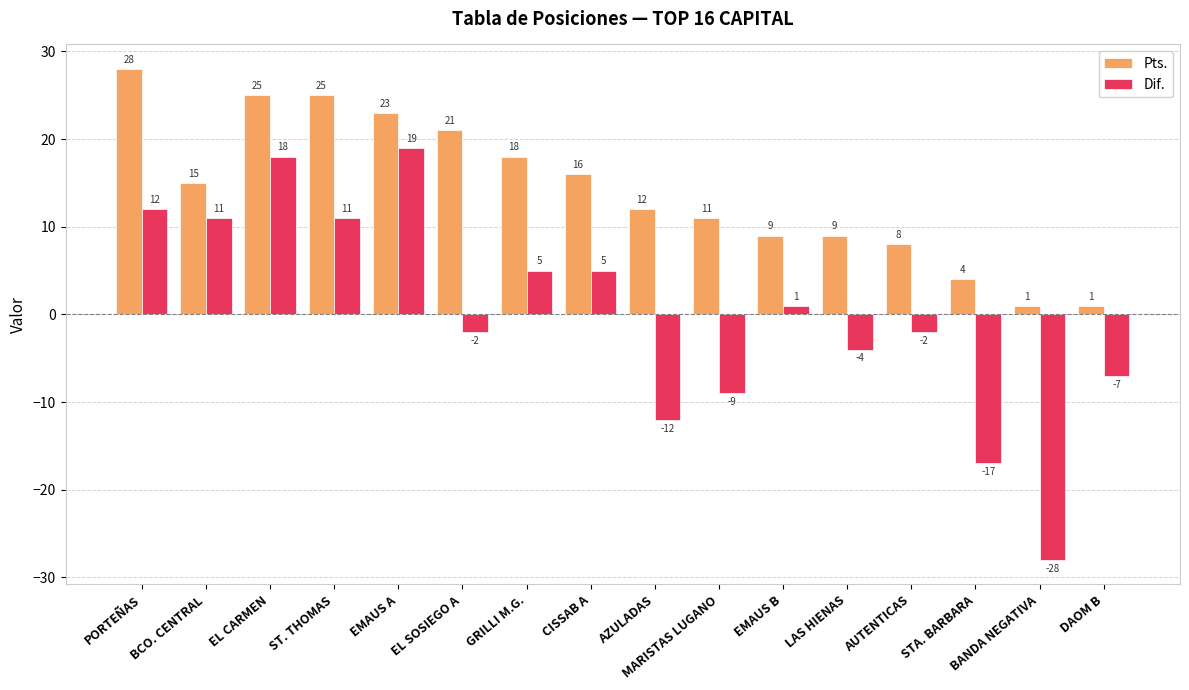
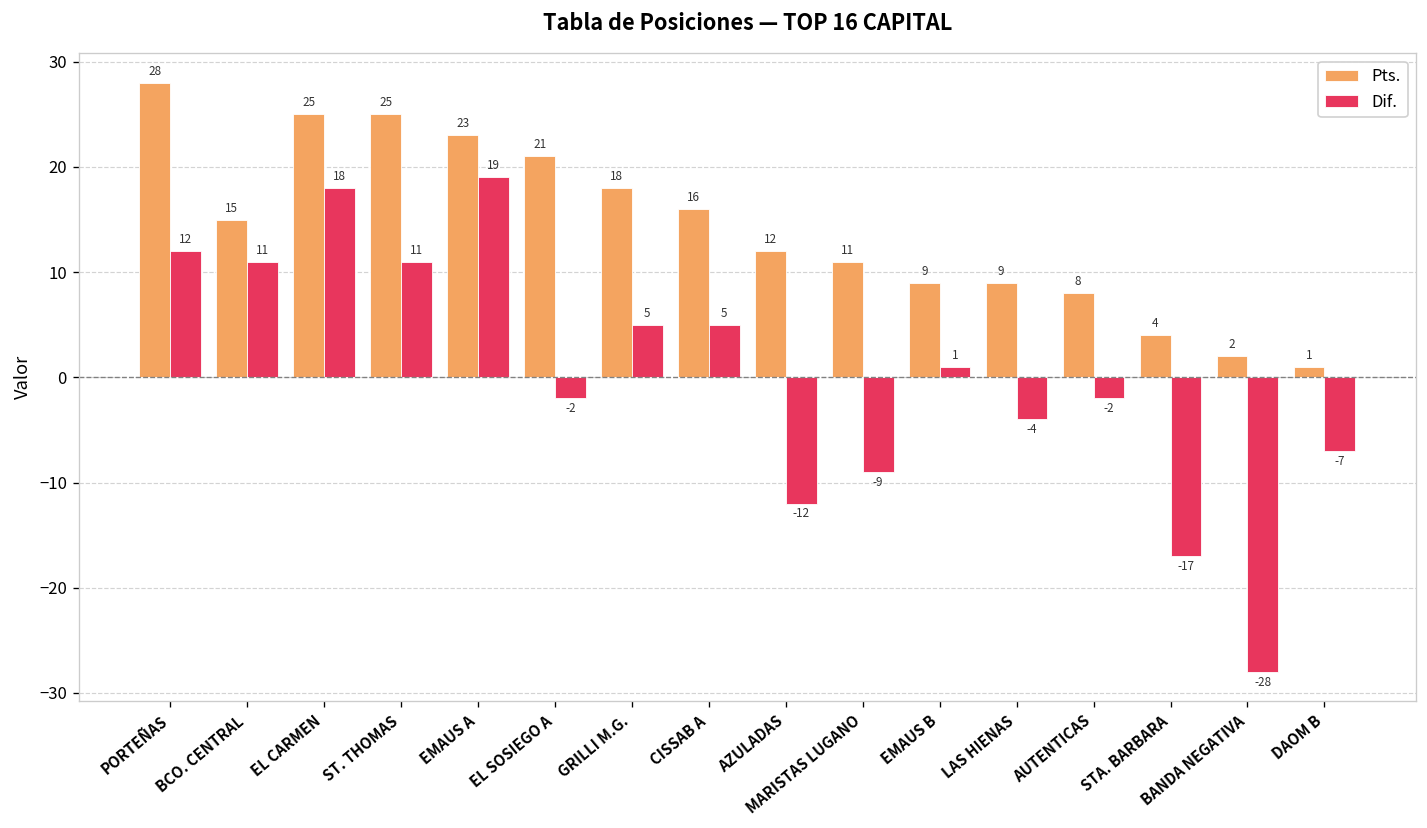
Pts., BANDA NEGATIVA: 1 -> 2
